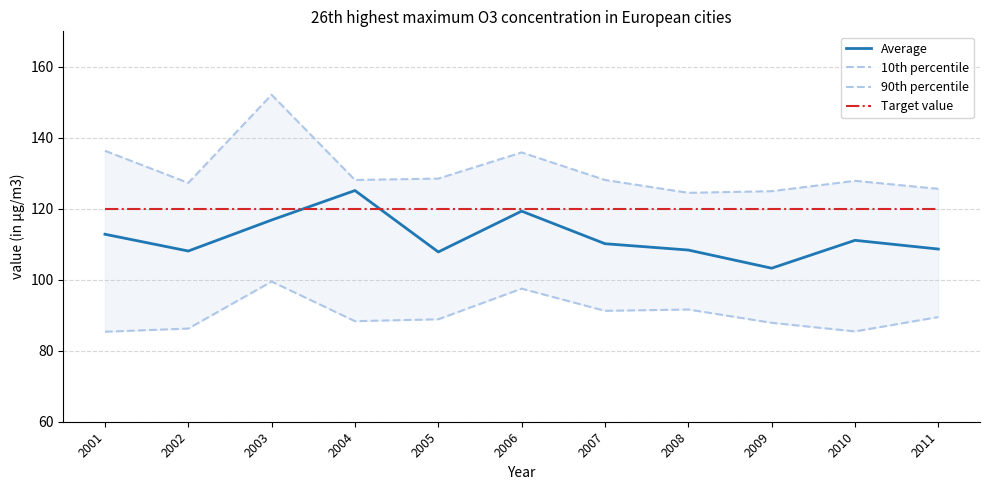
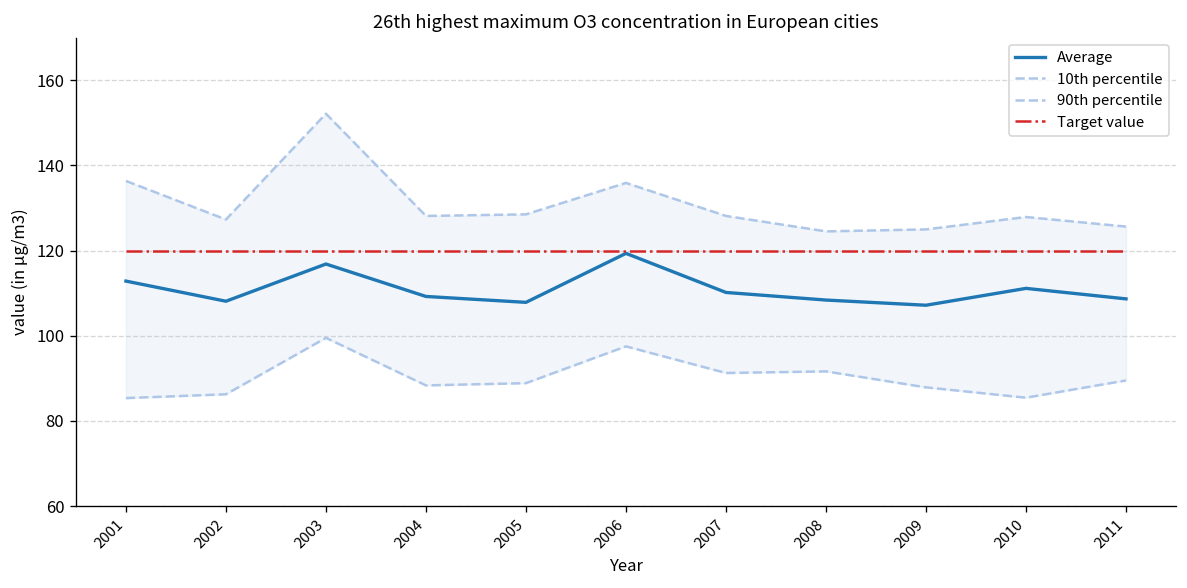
Average, 2004: 125 -> 109
Average, 2009: 103 -> 107
